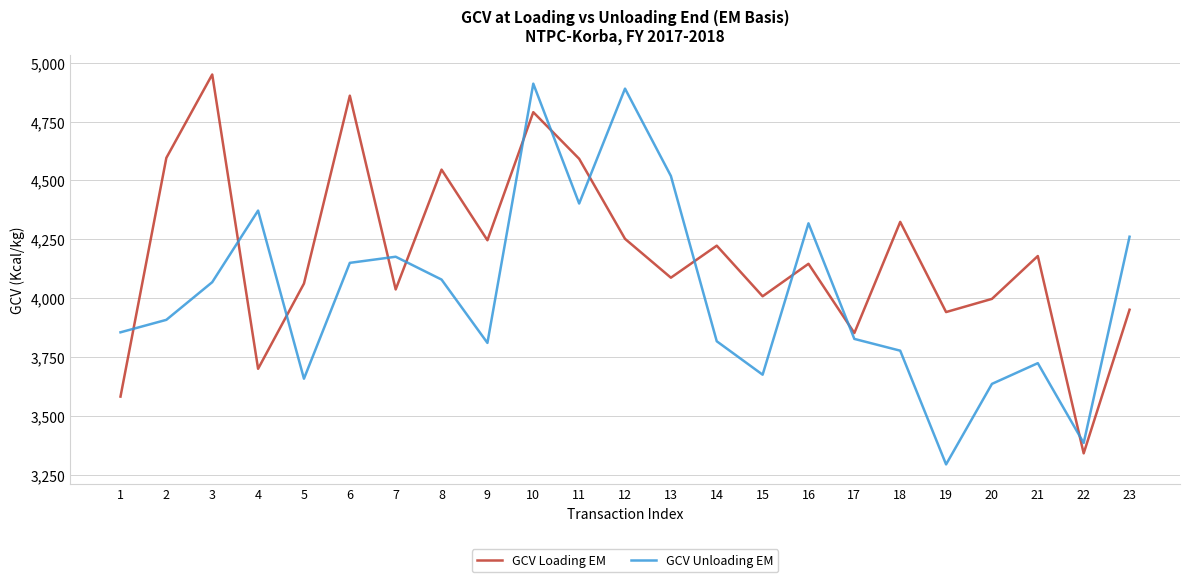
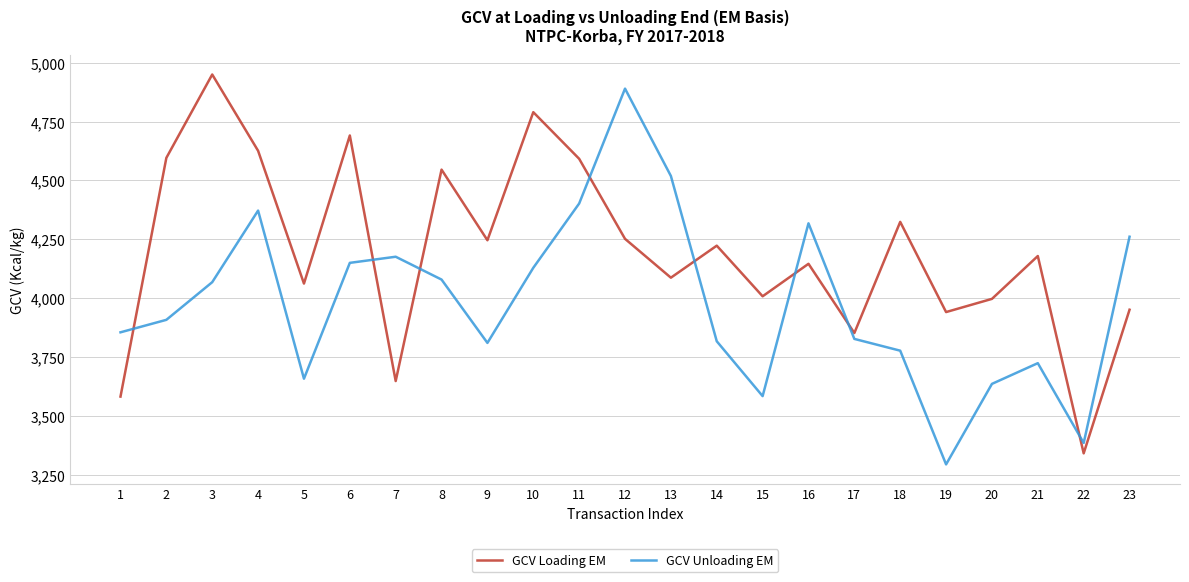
GCV Loading EM, 4: 3,700 -> 4,630
GCV Loading EM, 6: 4,860 -> 4,690
GCV Loading EM, 7: 4,040 -> 3,650
GCV Unloading EM, 10: 4,910 -> 4,130
GCV Unloading EM, 15: 3,680 -> 3,580
